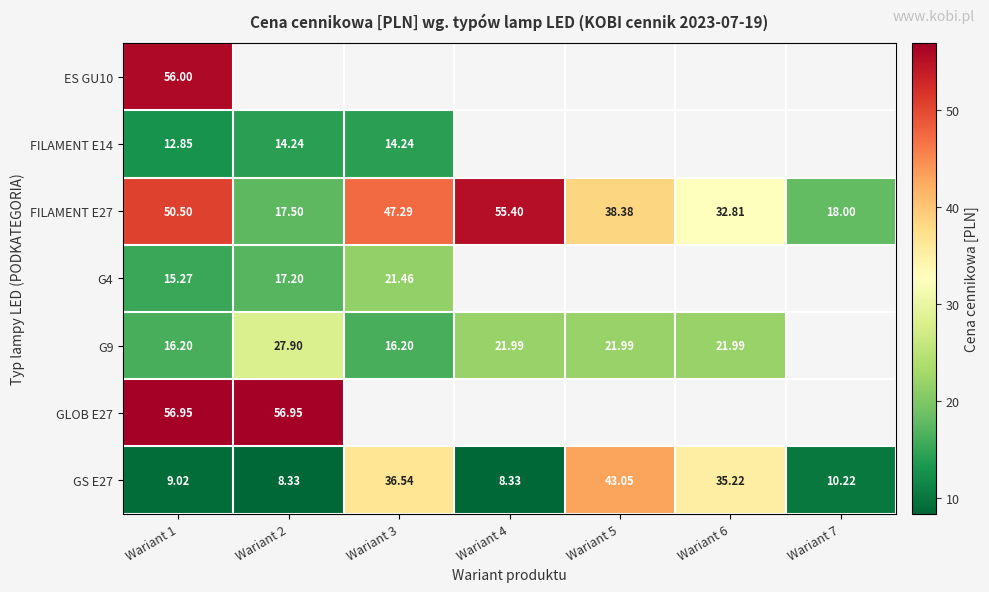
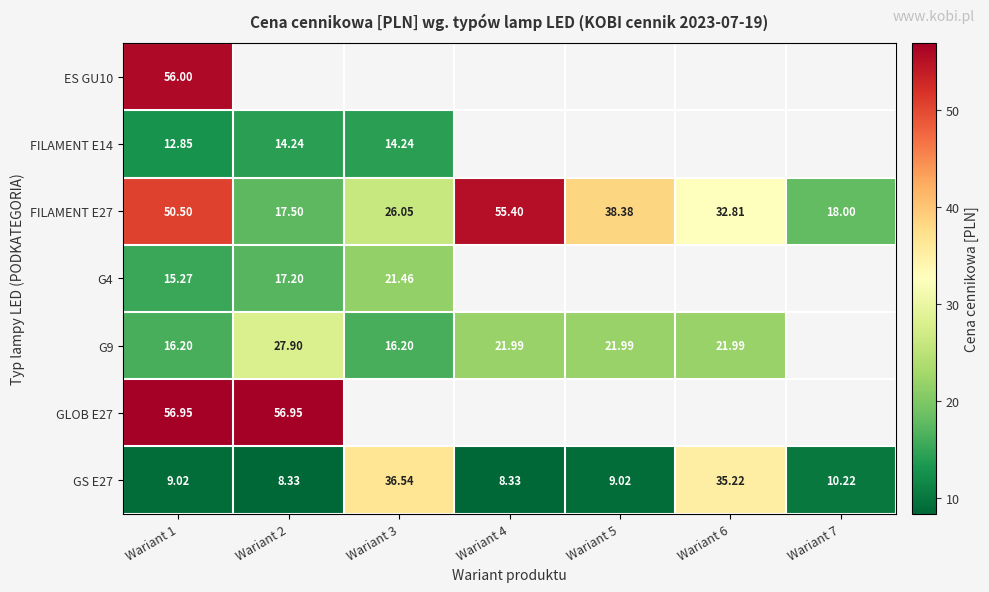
FILAMENT E27, Wariant 3: 47.29 -> 26.05
GS E27, Wariant 5: 43.05 -> 9.02
